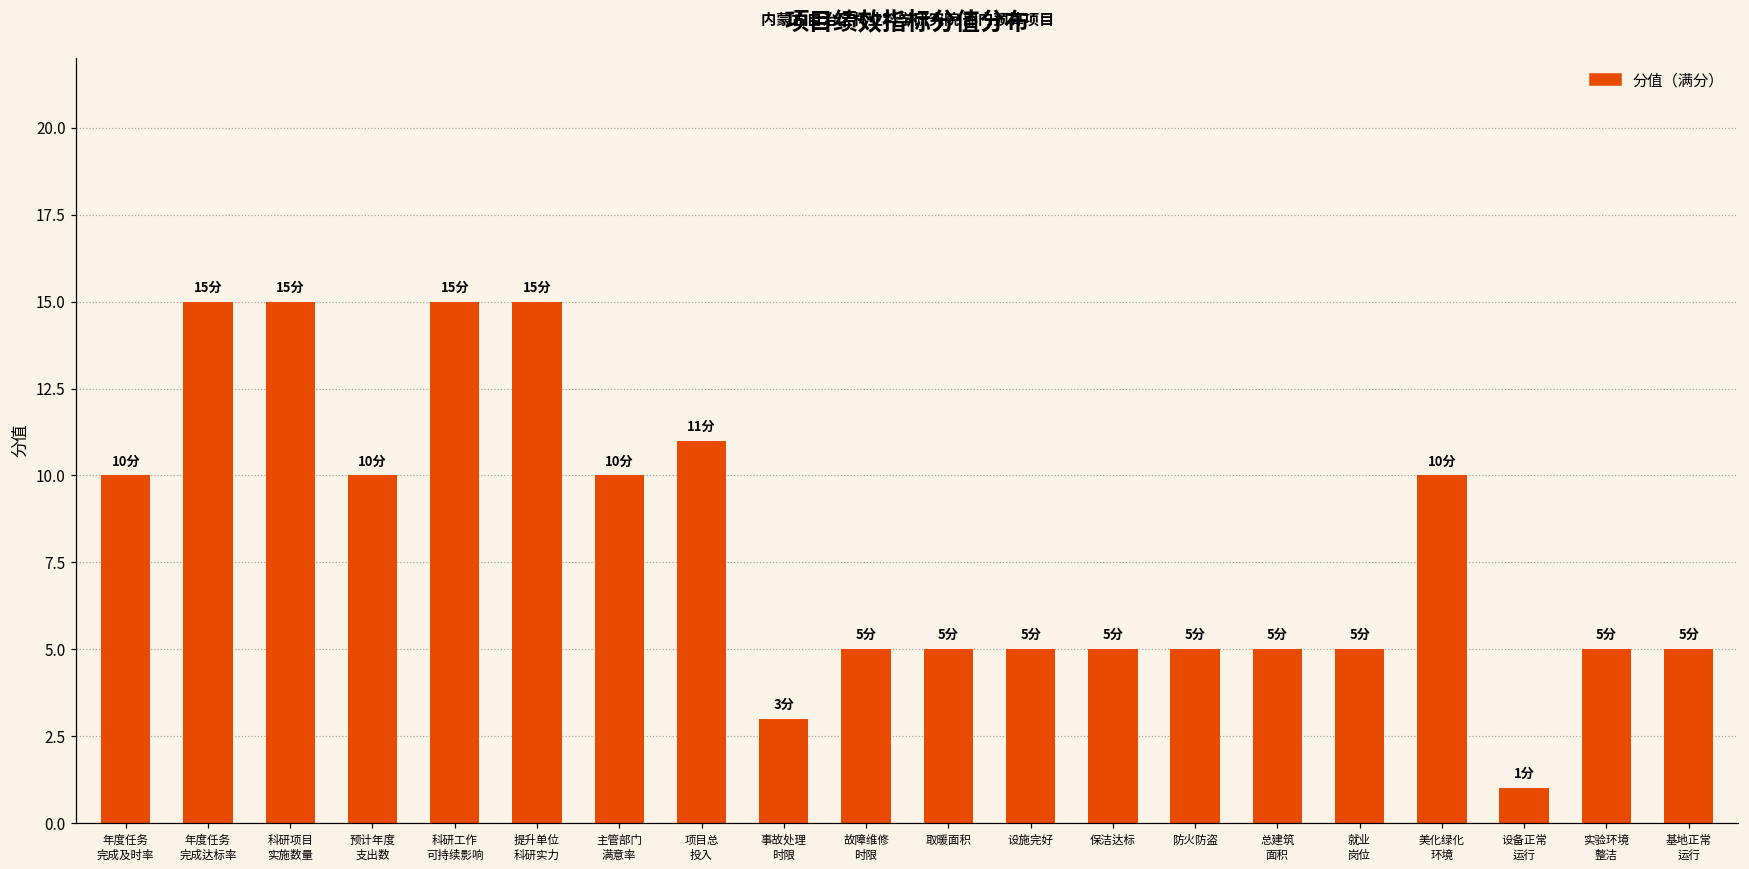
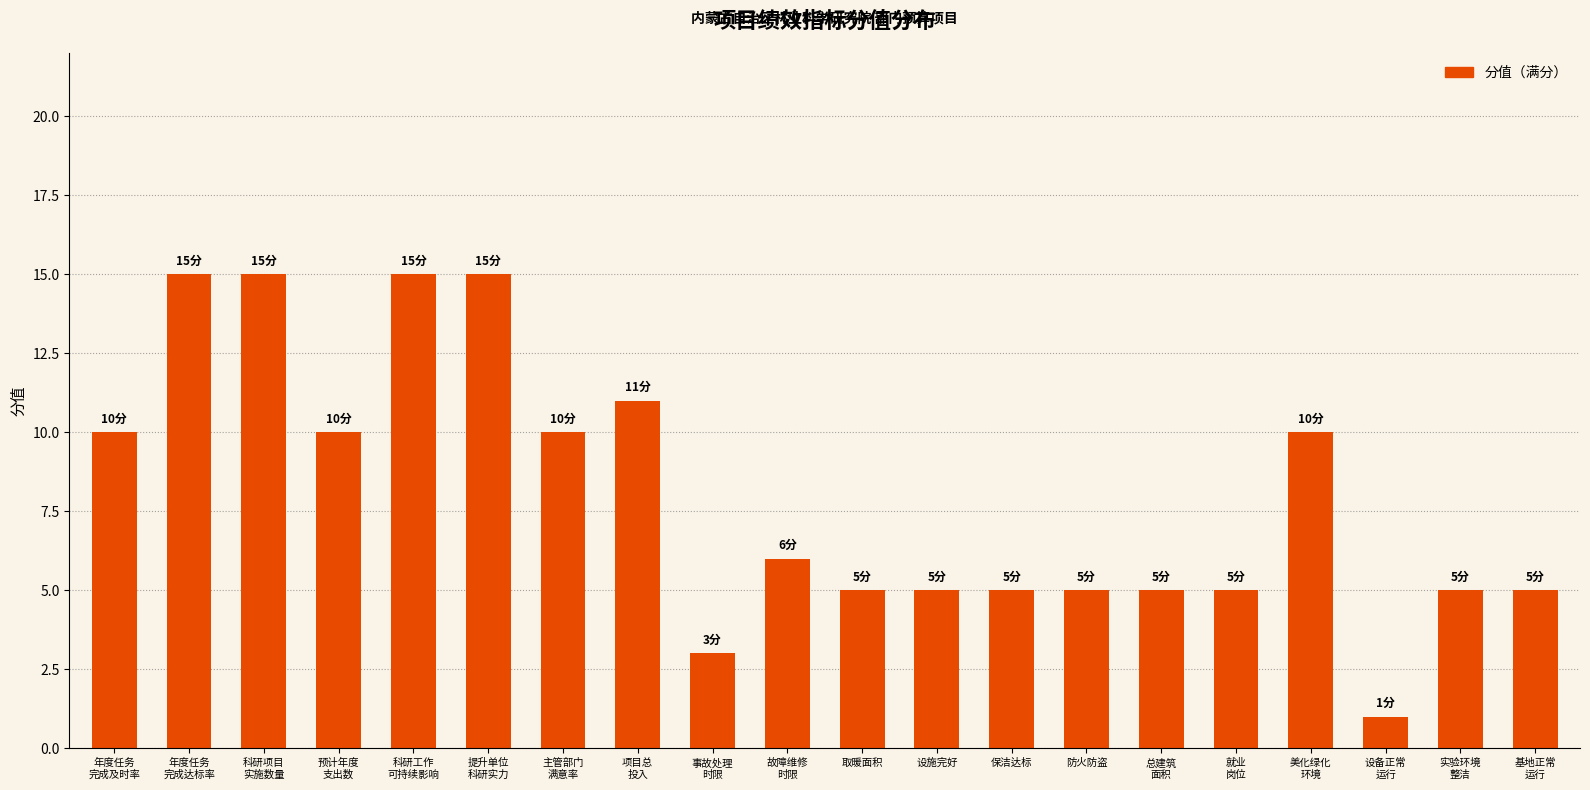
故障维修 时限: 5分 -> 6分
